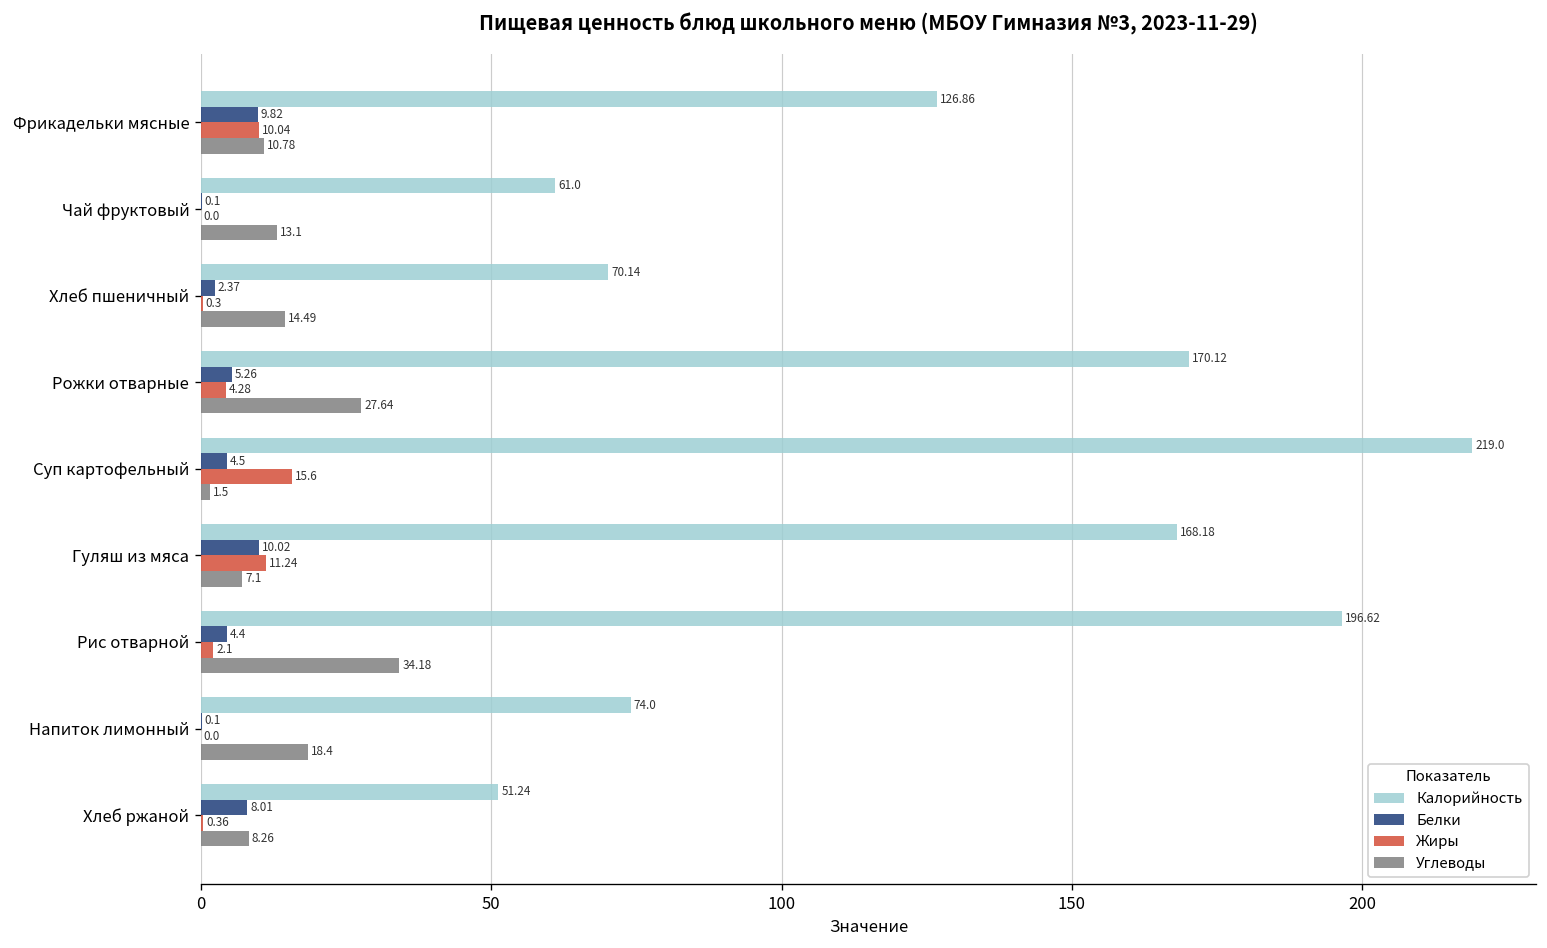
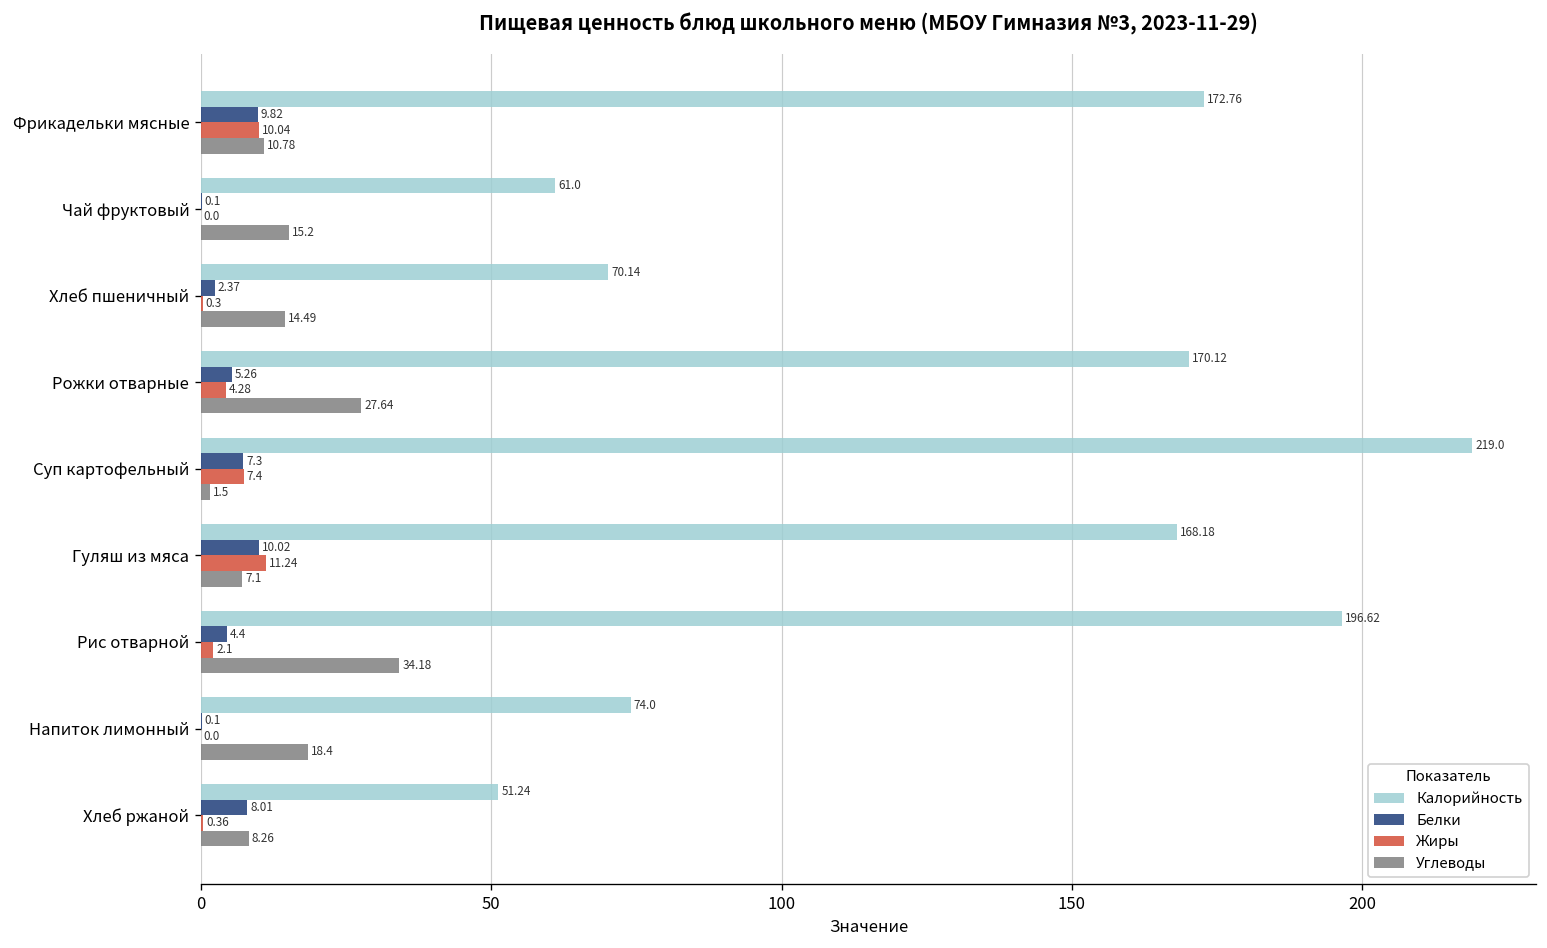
Калорийность, Фрикадельки мясные: 126.86 -> 172.76
Углеводы, Чай фруктовый: 13.1 -> 15.2
Белки, Суп картофельный: 4.5 -> 7.3
Жиры, Суп картофельный: 15.6 -> 7.4
